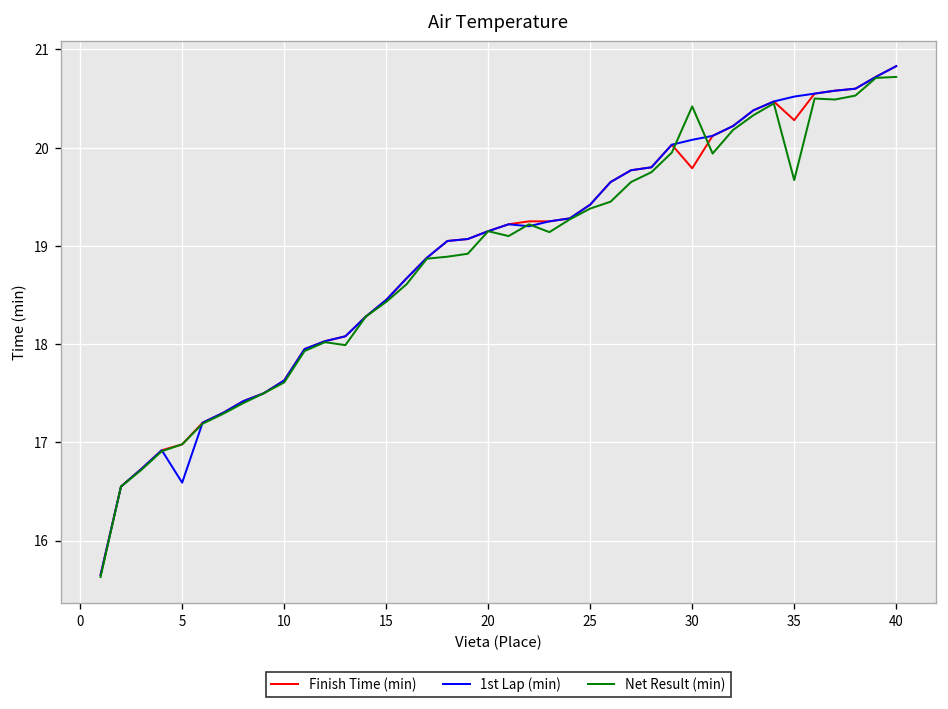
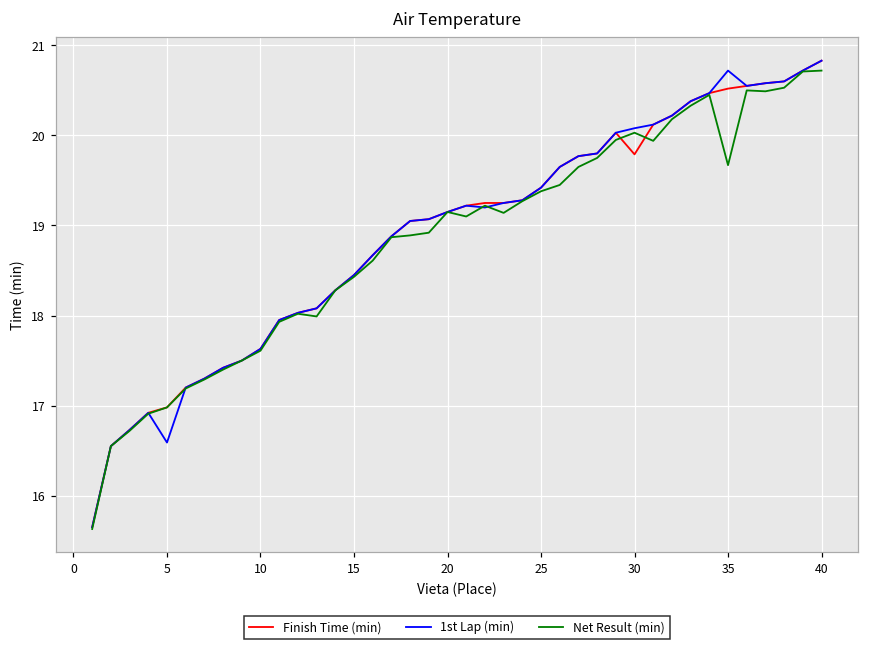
Net Result (min), 30: 20.4 -> 20.0
Finish Time (min), 35: 20.3 -> 20.5
1st Lap (min), 35: 20.5 -> 20.7
